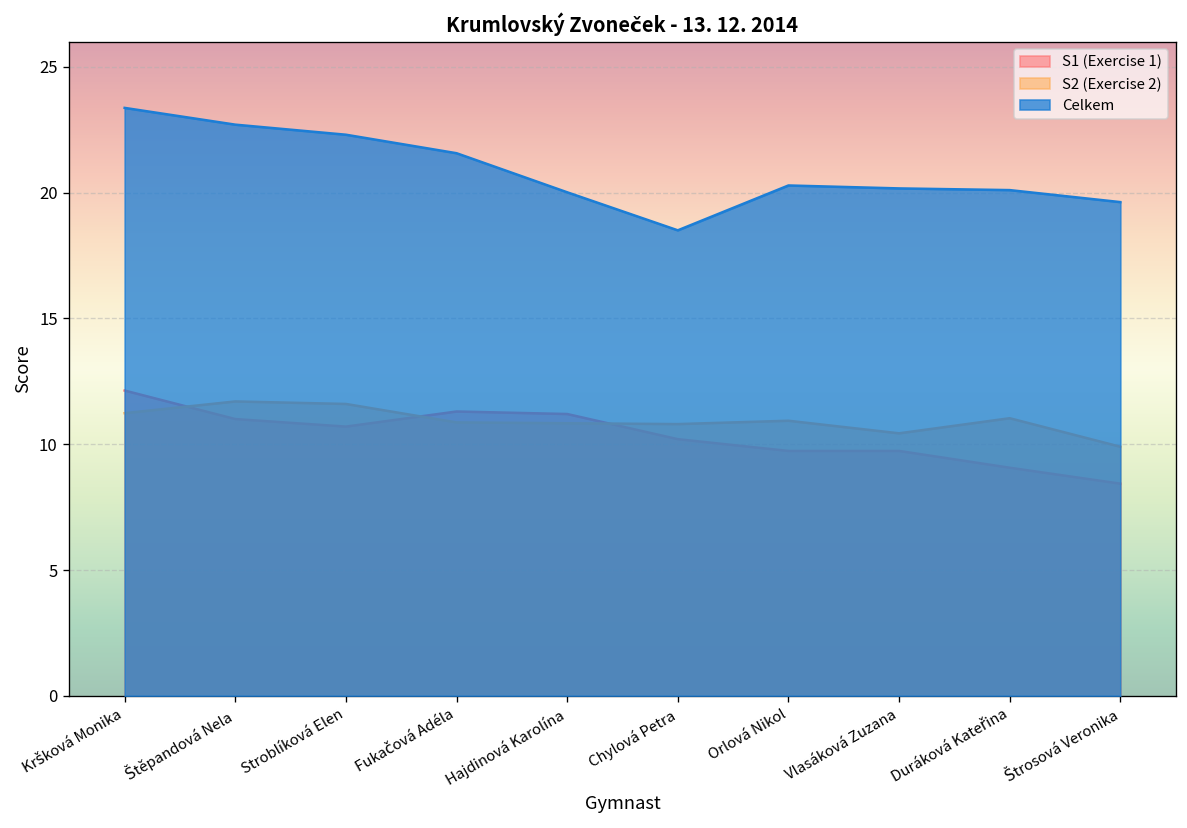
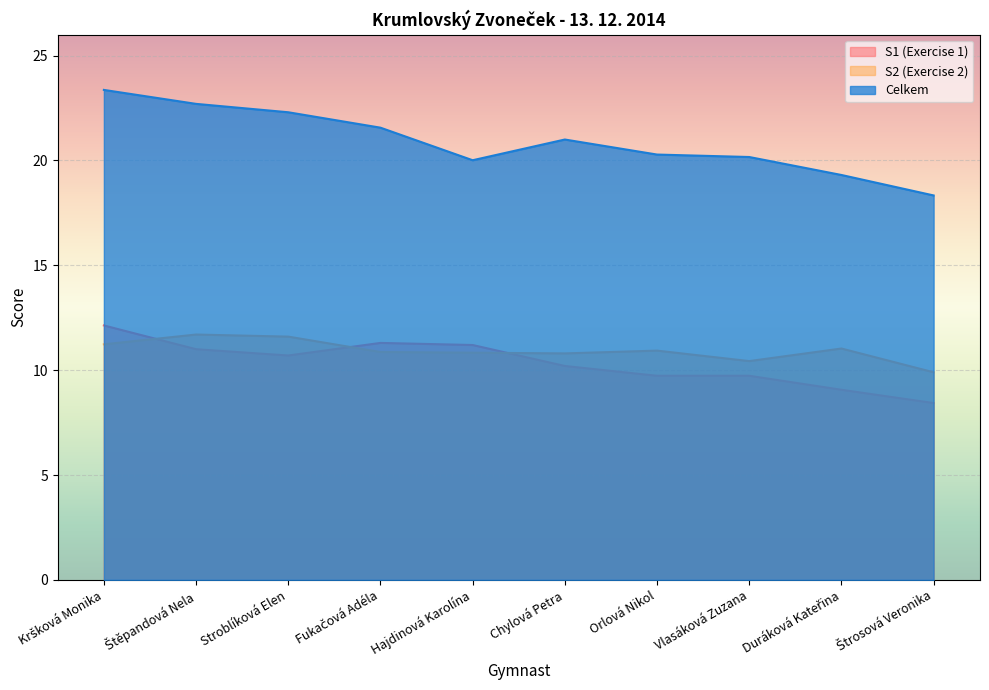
Celkem, Chylová Petra: 18.5 -> 21.0
Celkem, Duráková Kateřina: 20.1 -> 19.3
Celkem, Štrosová Veronika: 19.6 -> 18.3
